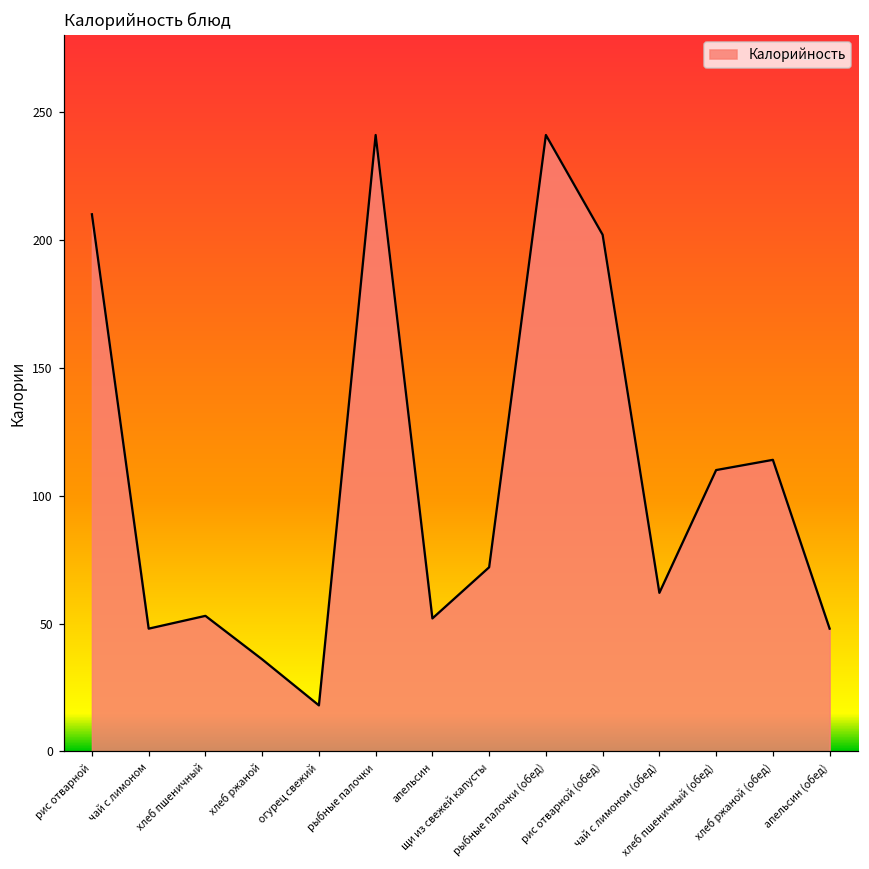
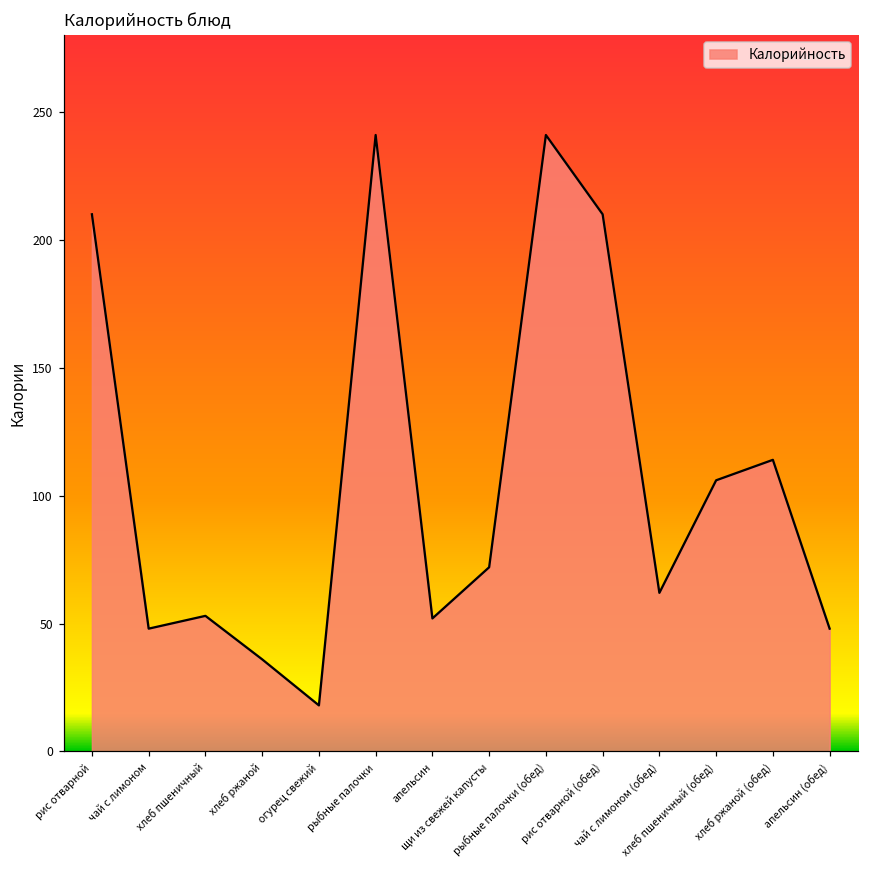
рис отварной (обед): 202 -> 210
хлеб пшеничный (обед): 110 -> 106
